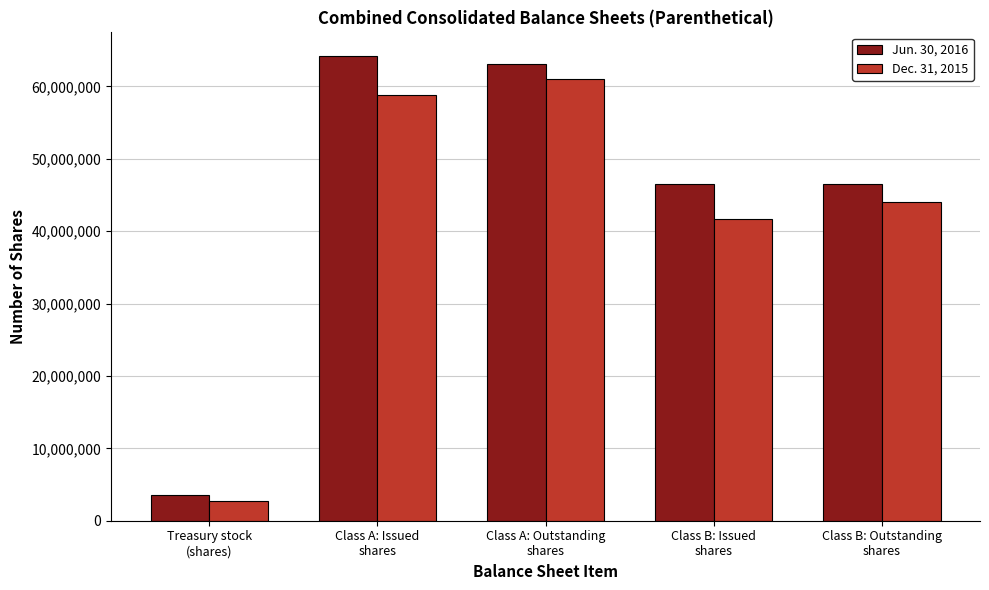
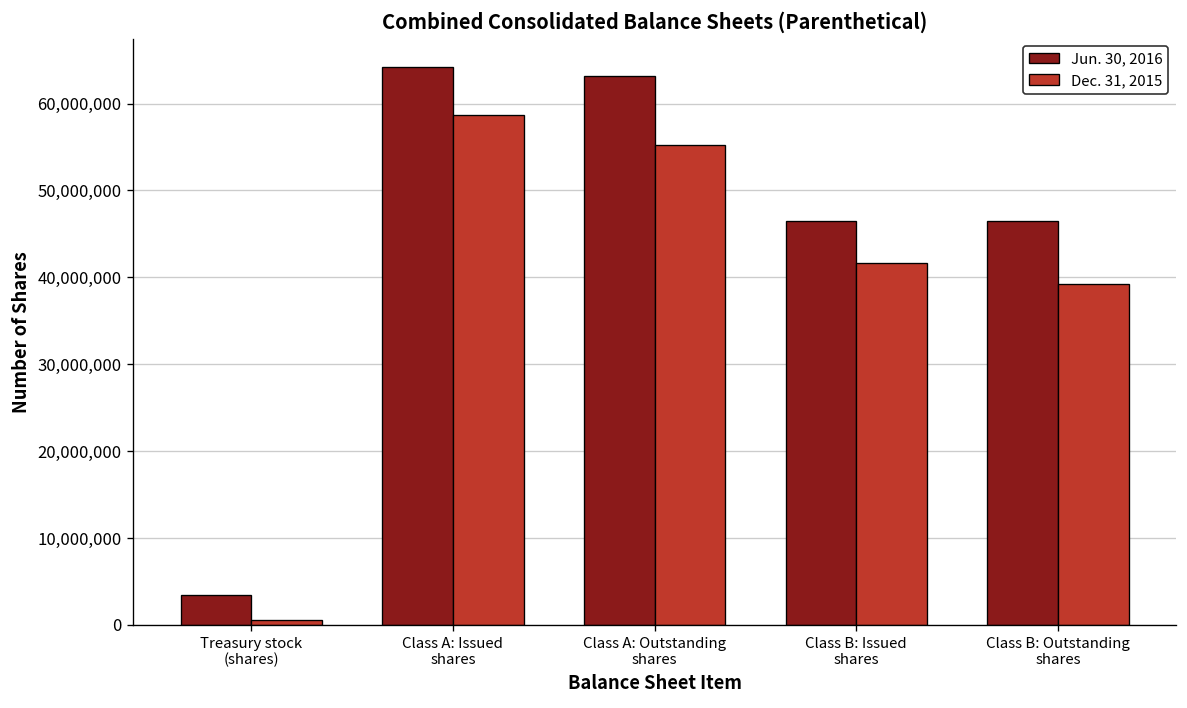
Dec. 31, 2015, Treasury stock (shares): 3,000,000 -> 1,000,000
Dec. 31, 2015, Class A: Outstanding shares: 61,000,000 -> 55,000,000
Dec. 31, 2015, Class B: Outstanding shares: 44,000,000 -> 39,000,000
